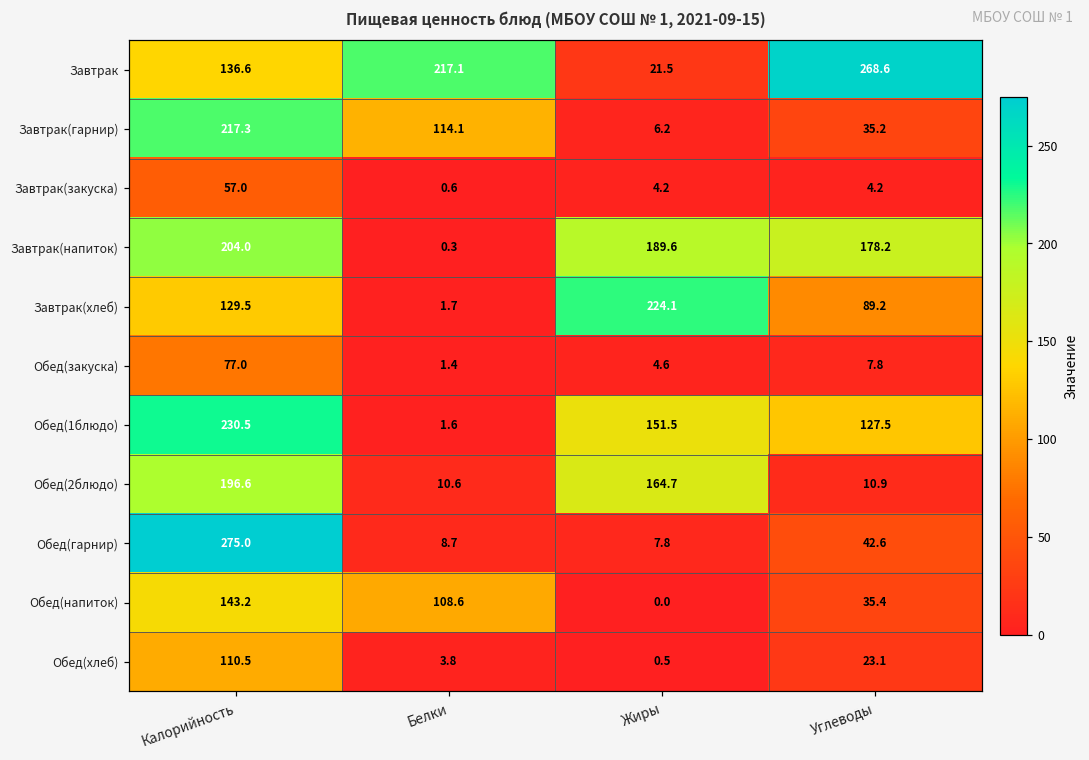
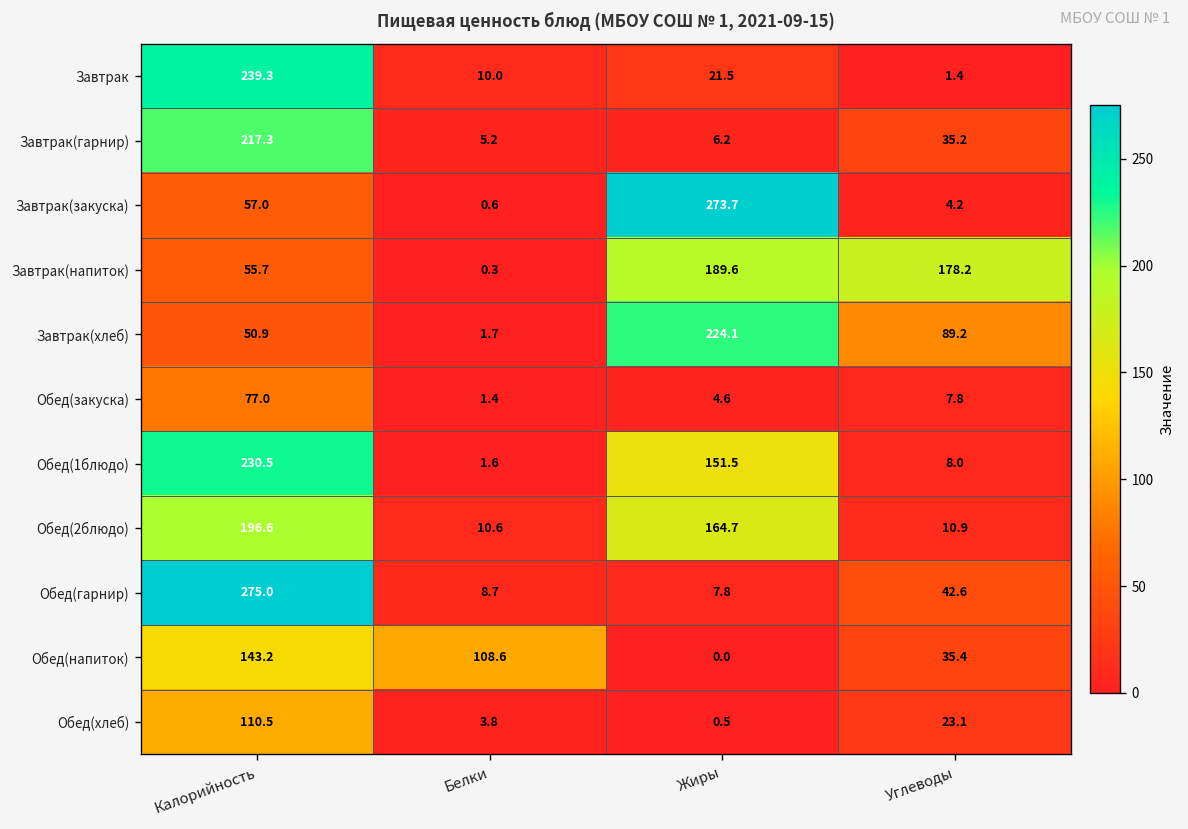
Завтрак, Калорийность: 136.6 -> 239.3
Завтрак, Белки: 217.1 -> 10.0
Завтрак, Углеводы: 268.6 -> 1.4
Завтрак(гарнир), Белки: 114.1 -> 5.2
Завтрак(закуска), Жиры: 4.2 -> 273.7
Завтрак(напиток), Калорийность: 204.0 -> 55.7
Завтрак(хлеб), Калорийность: 129.5 -> 50.9
Обед(1блюдо), Углеводы: 127.5 -> 8.0
